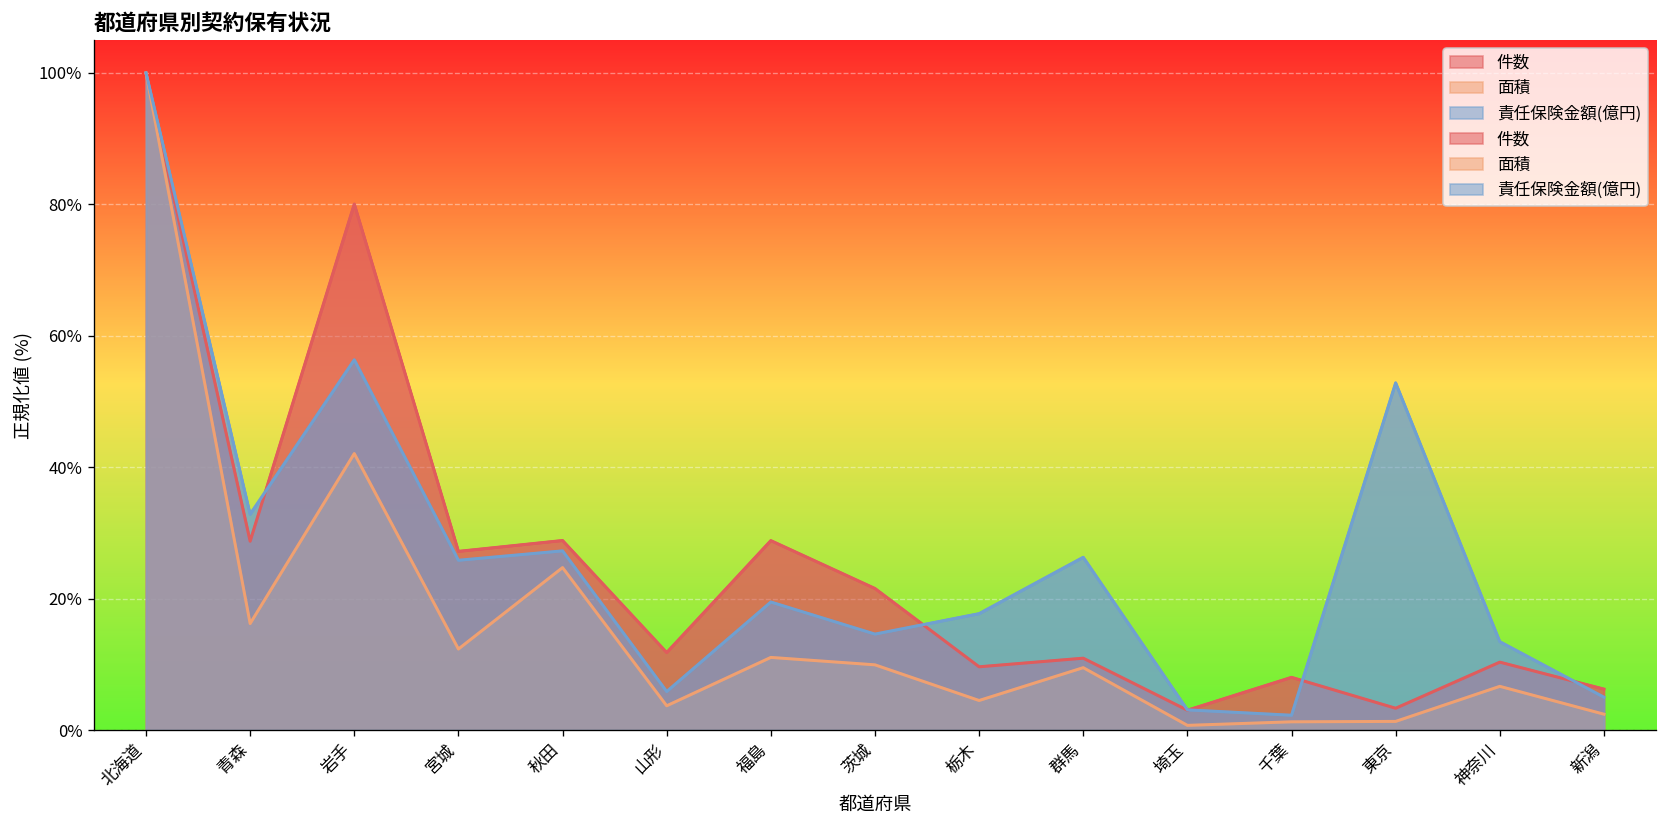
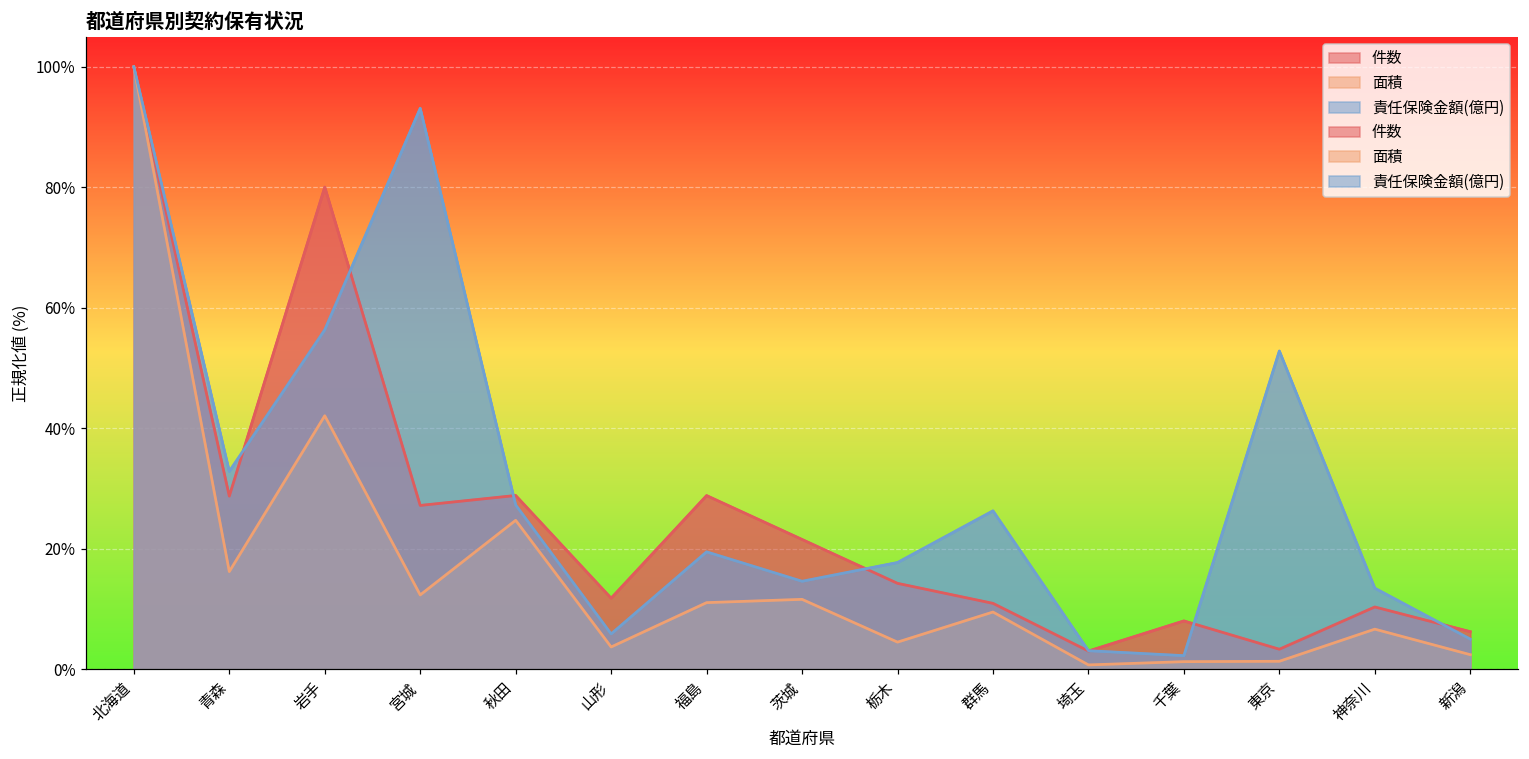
責任保険金額(億円), 宮城: 26% -> 93%
面積, 茨城: 10% -> 12%
件数, 栃木: 10% -> 14%
